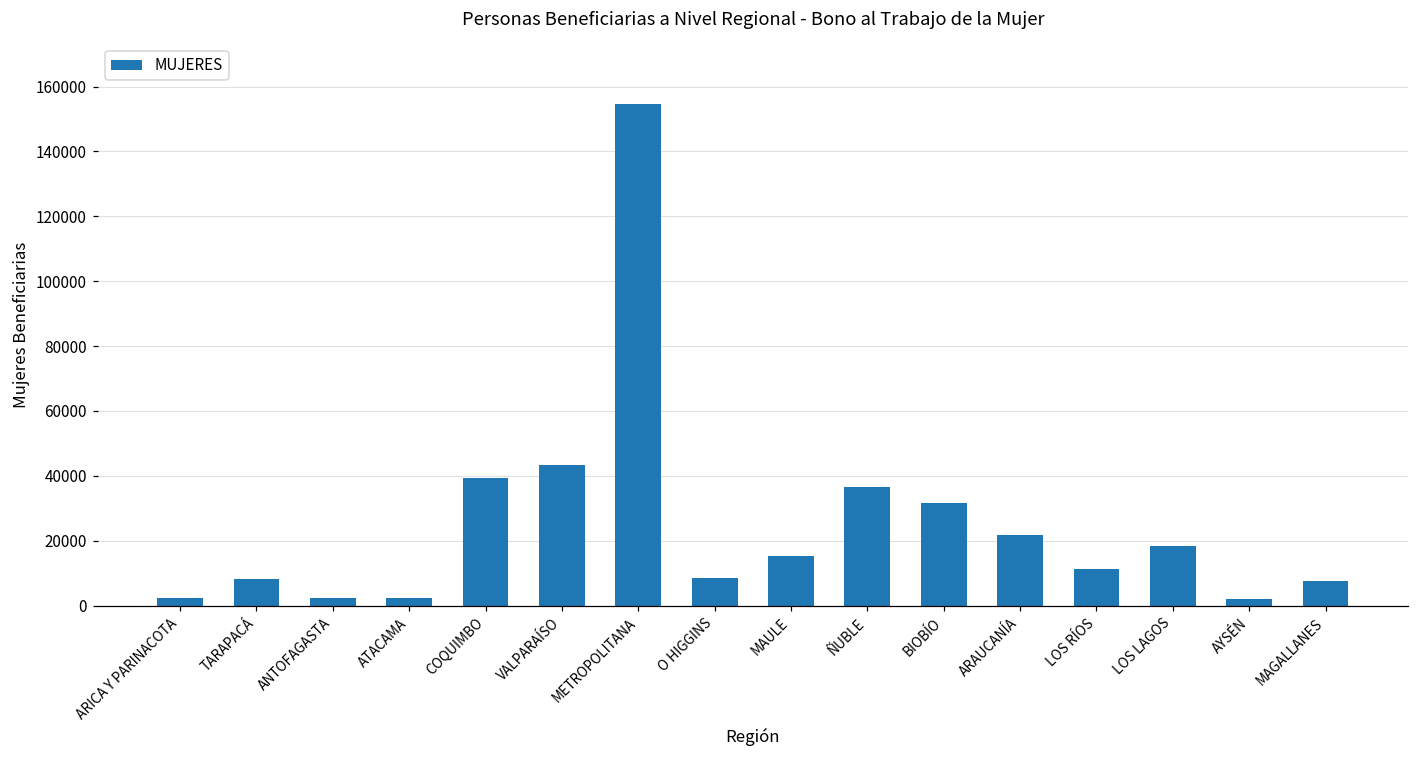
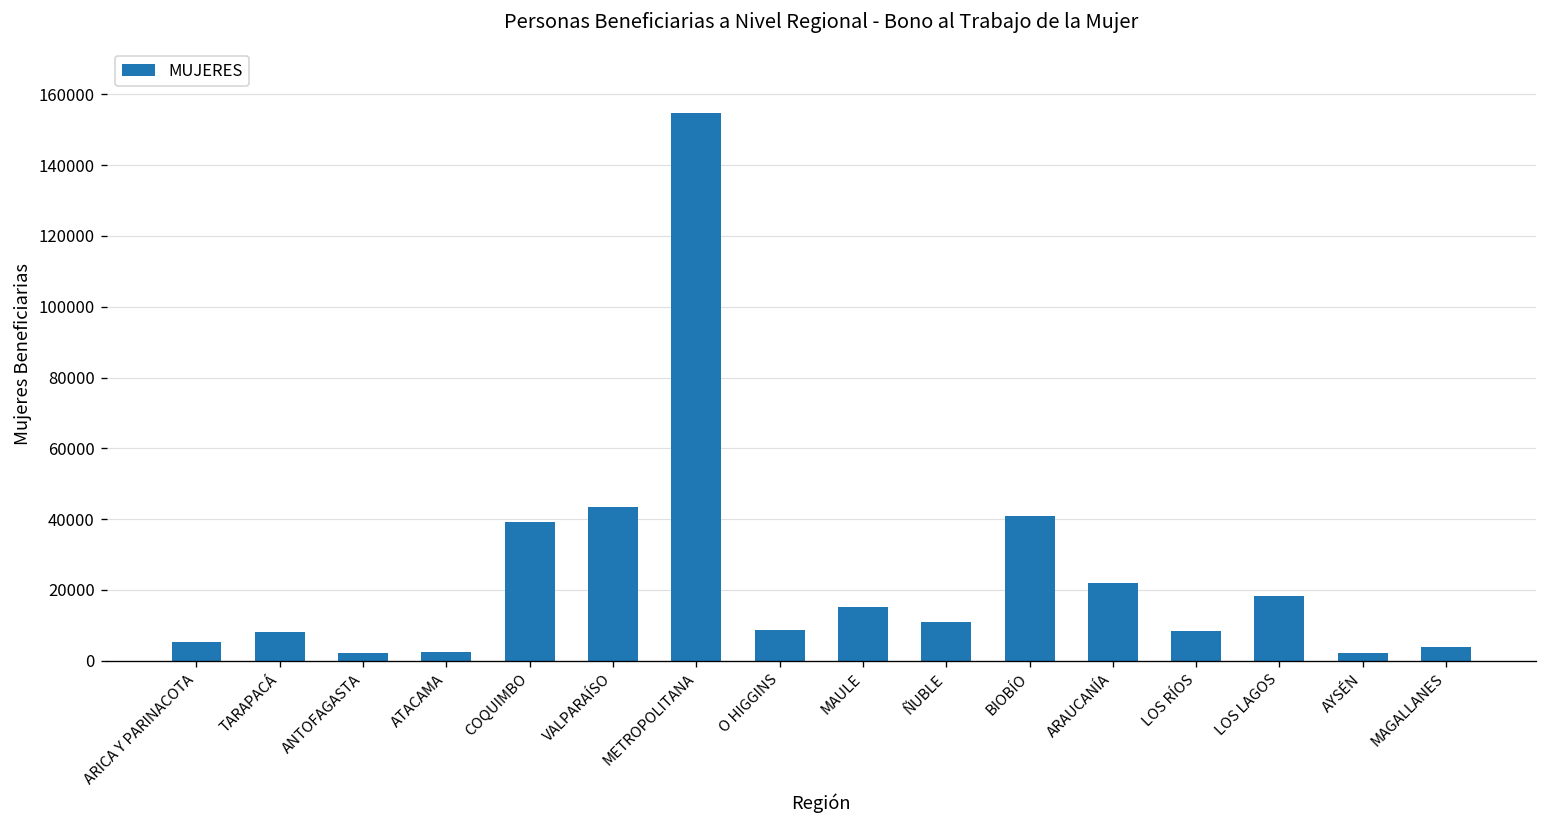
ARICA Y PARINACOTA: 2000 -> 5000
ÑUBLE: 37000 -> 11000
BIOBÍO: 32000 -> 41000
LOS RÍOS: 11000 -> 8000
MAGALLANES: 8000 -> 4000
